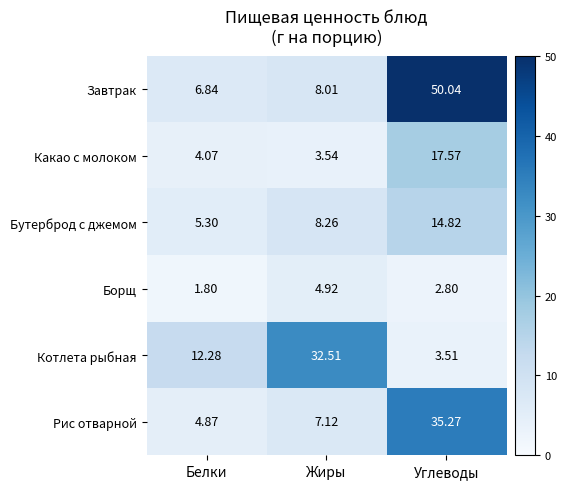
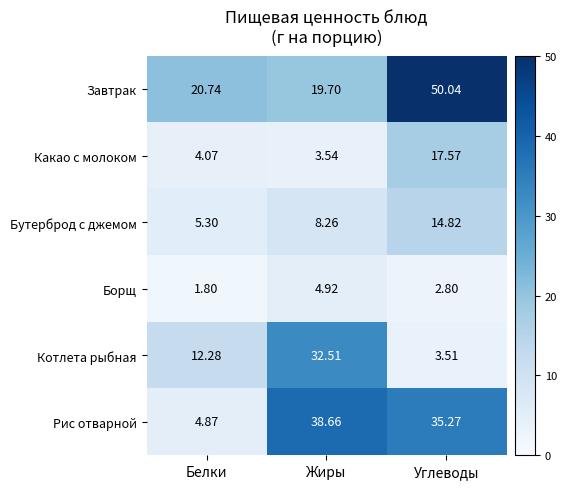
Завтрак, Белки: 6.84 -> 20.74
Завтрак, Жиры: 8.01 -> 19.70
Рис отварной, Жиры: 7.12 -> 38.66
